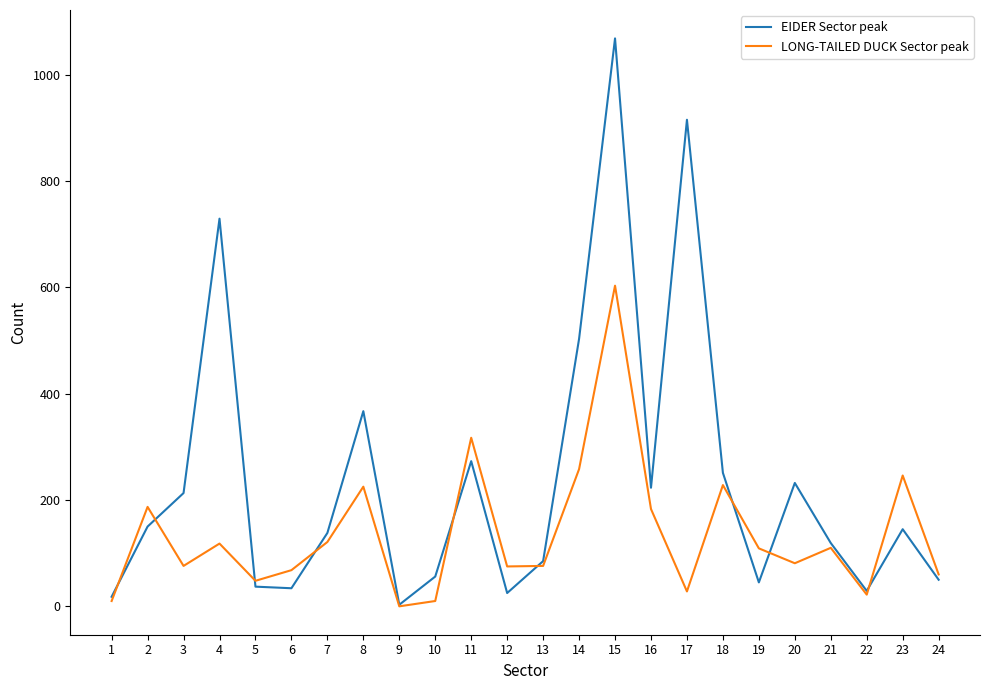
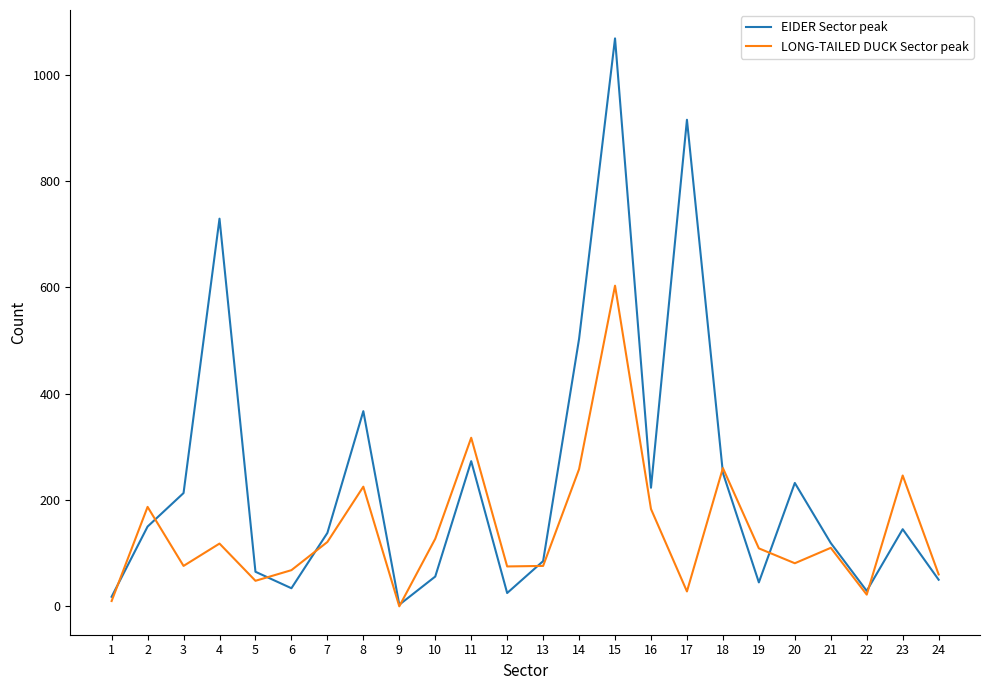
EIDER Sector peak, 5: 40 -> 70
LONG-TAILED DUCK Sector peak, 10: 10 -> 130
LONG-TAILED DUCK Sector peak, 18: 230 -> 260
